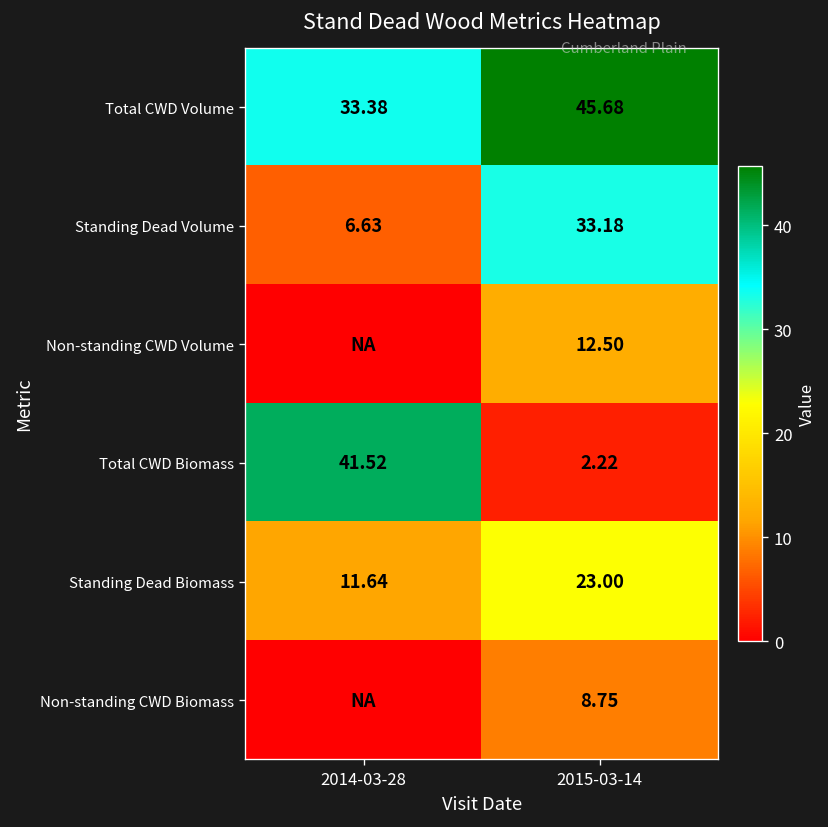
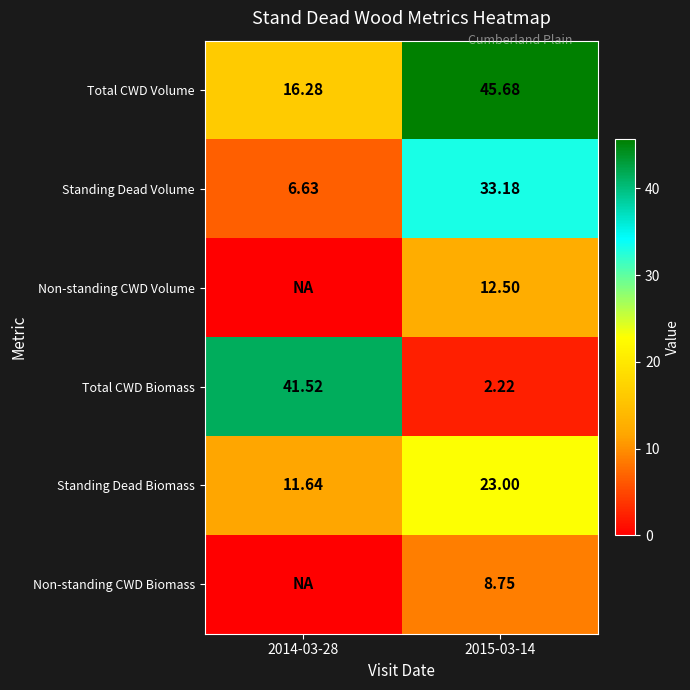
Total CWD Volume, 2014-03-28: 33.38 -> 16.28
